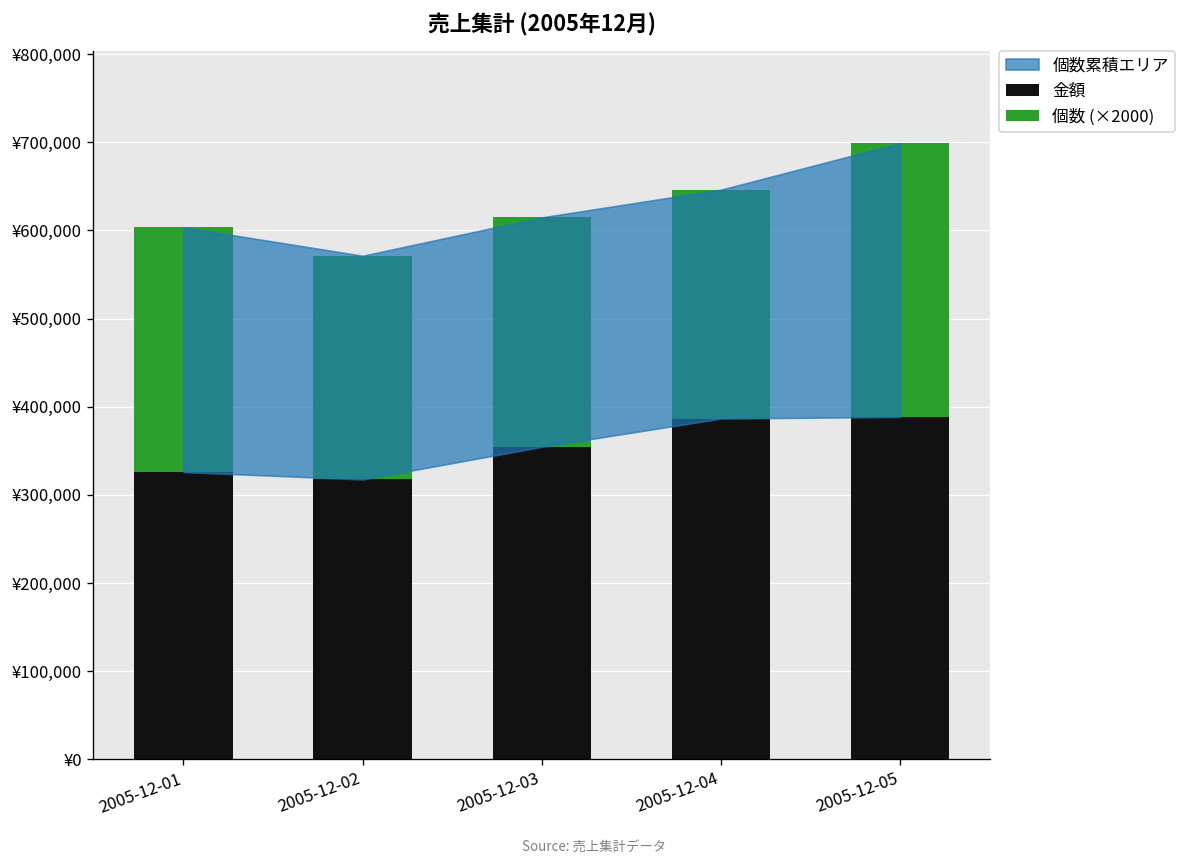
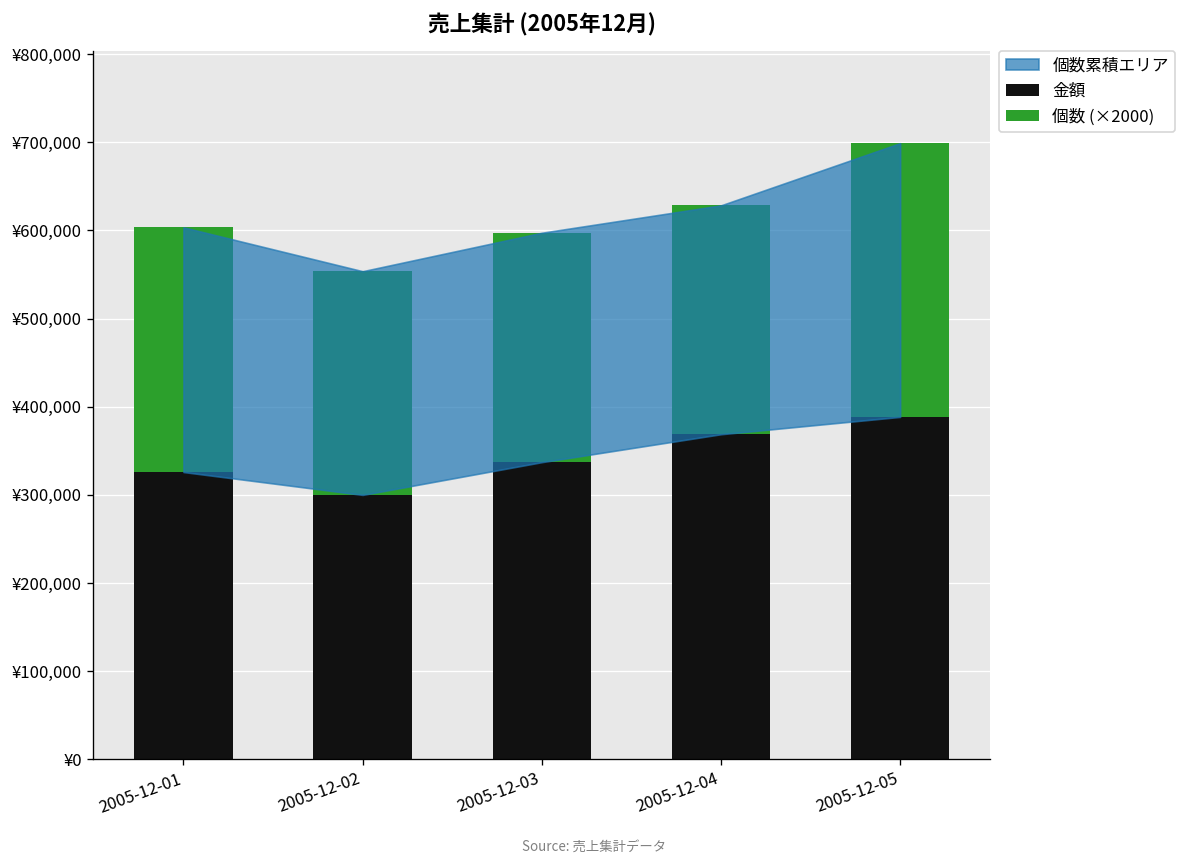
金額, 2005-12-02: ¥320,000 -> ¥300,000
金額, 2005-12-03: ¥350,000 -> ¥340,000
金額, 2005-12-04: ¥390,000 -> ¥370,000
